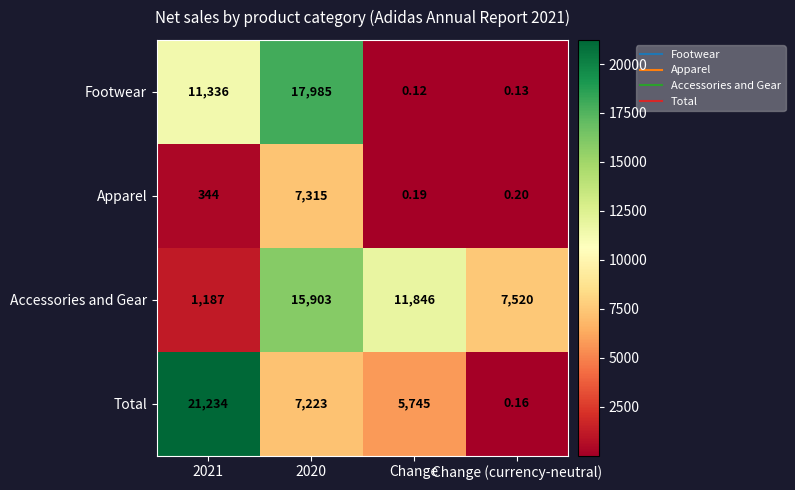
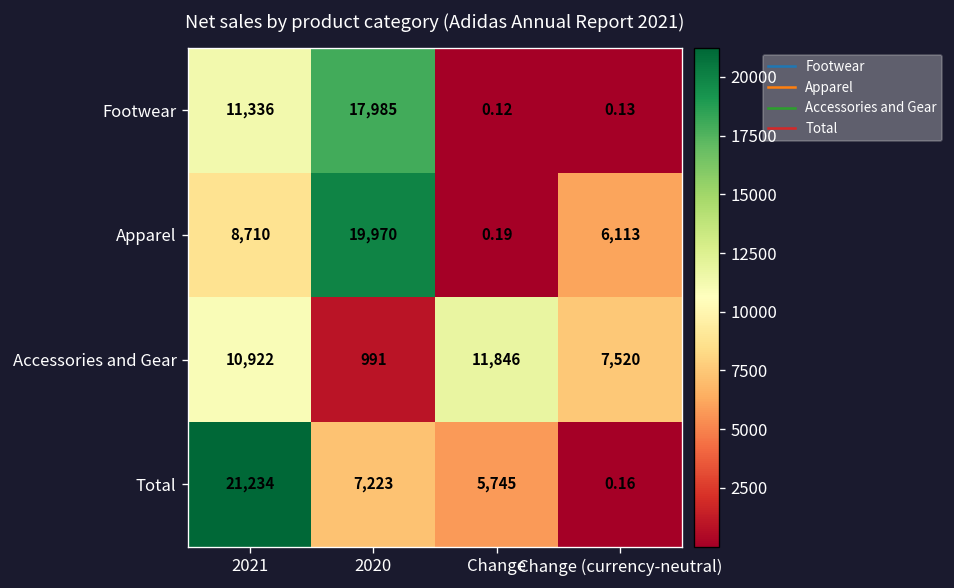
Apparel, 2021: 344 -> 8,710
Apparel, 2020: 7,315 -> 19,970
Apparel, Change (currency-neutral): 0.20 -> 6,113
Accessories and Gear, 2021: 1,187 -> 10,922
Accessories and Gear, 2020: 15,903 -> 991
